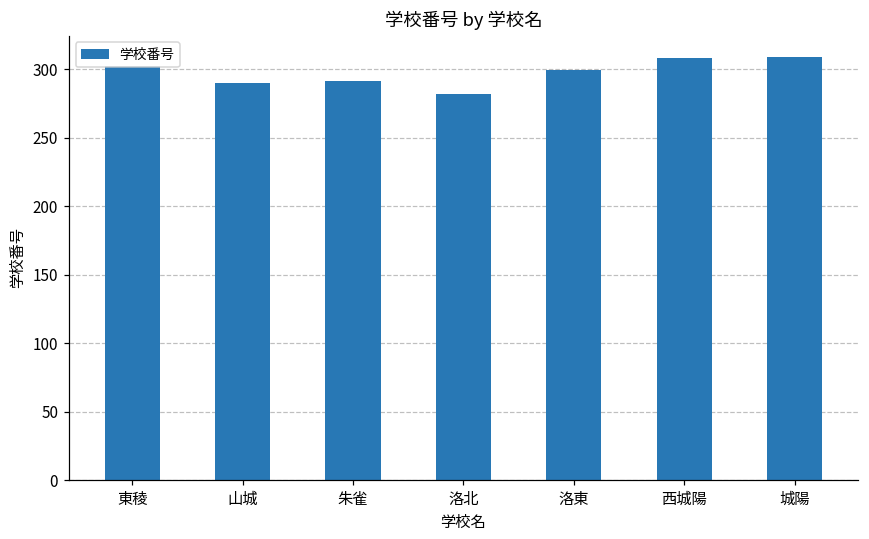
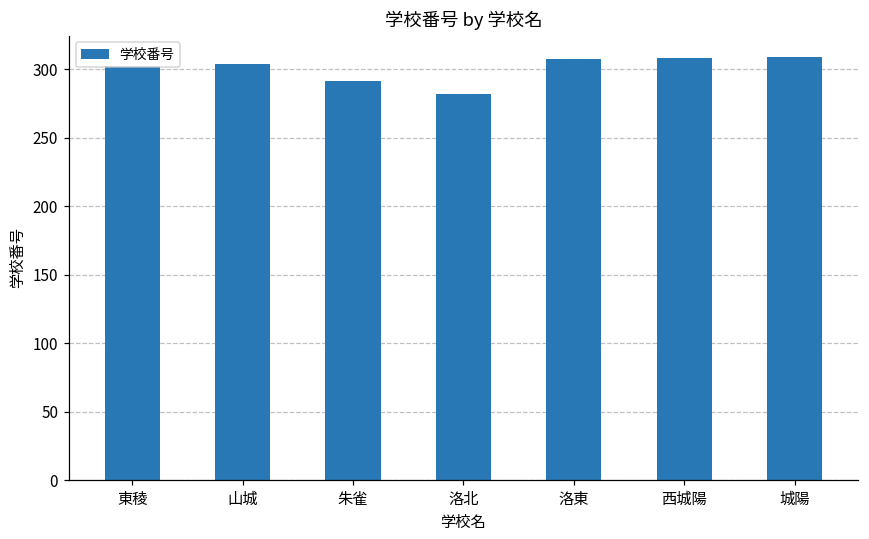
山城: 290 -> 304
洛東: 299 -> 307
